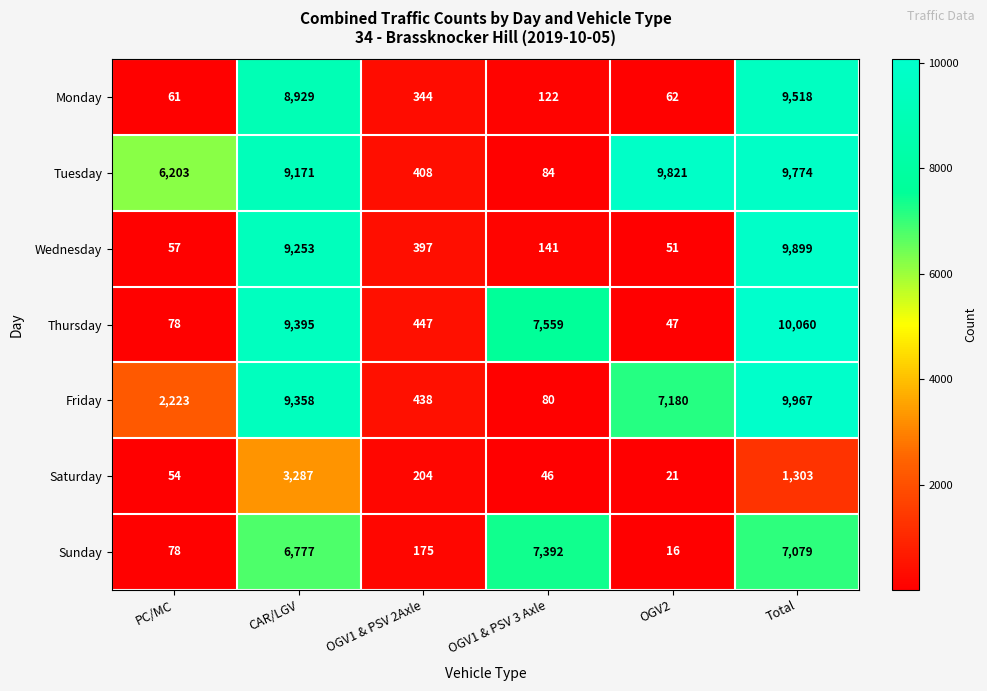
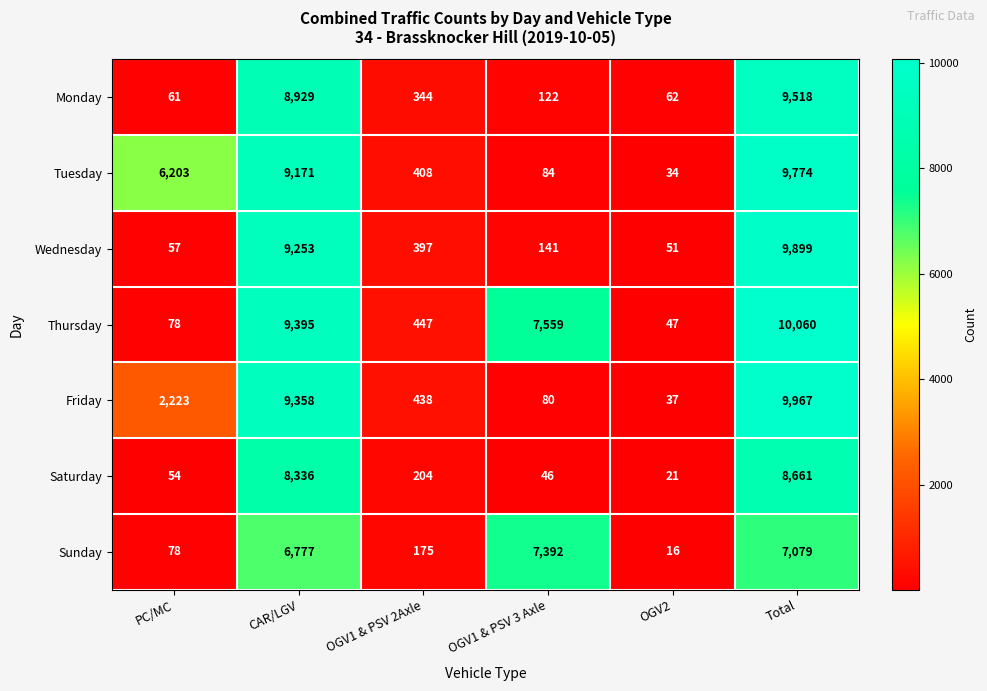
Tuesday, OGV2: 9,821 -> 34
Friday, OGV2: 7,180 -> 37
Saturday, CAR/LGV: 3,287 -> 8,336
Saturday, Total: 1,303 -> 8,661
